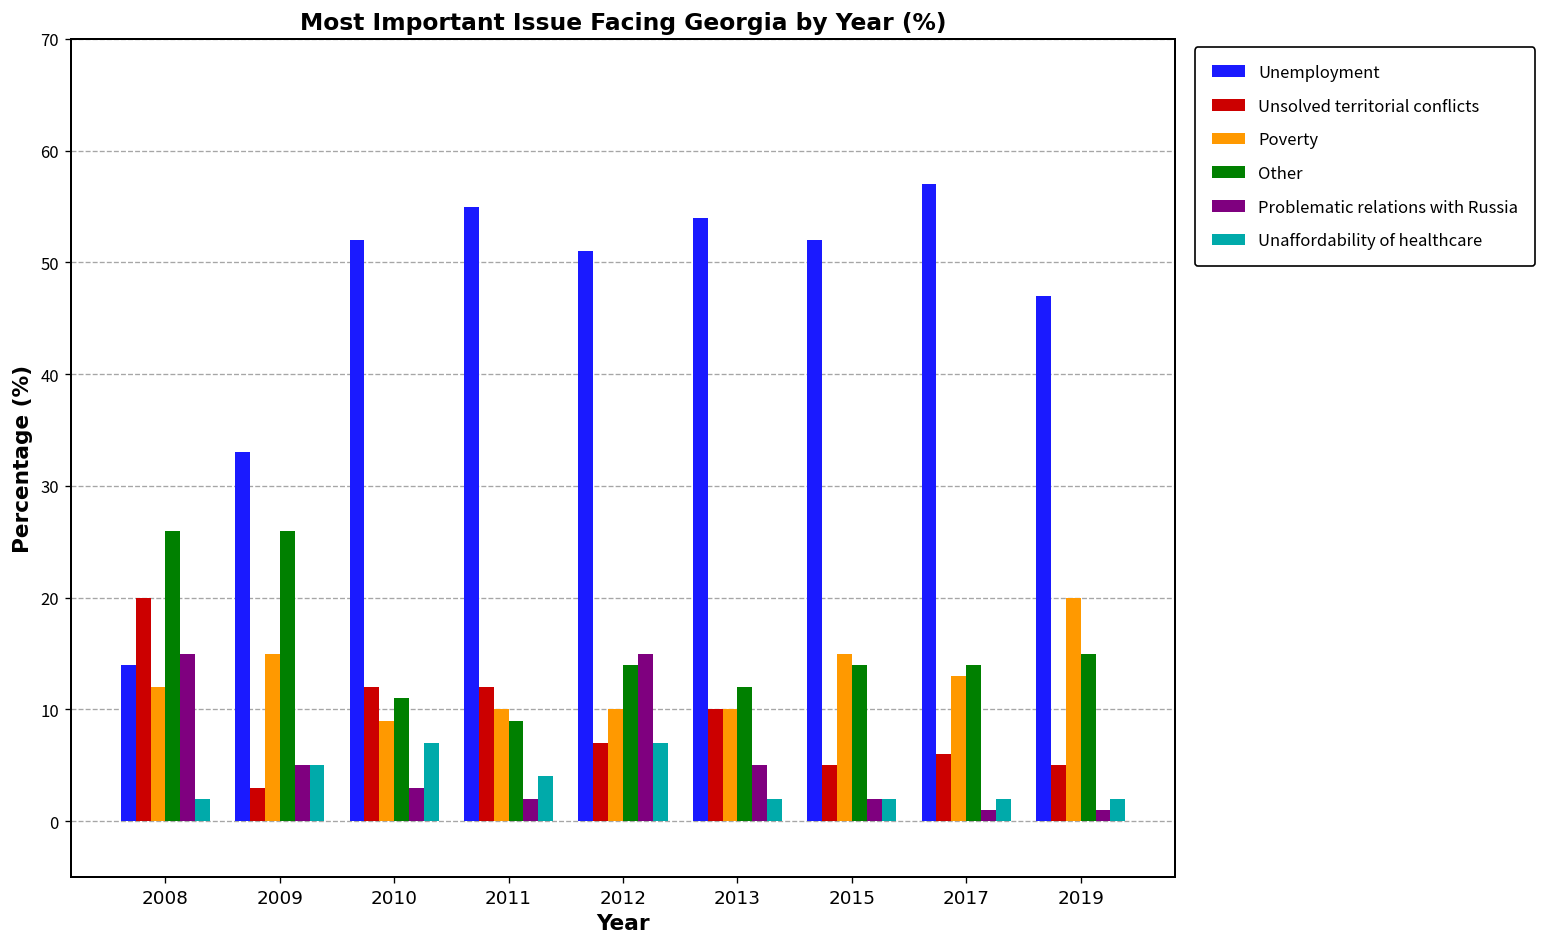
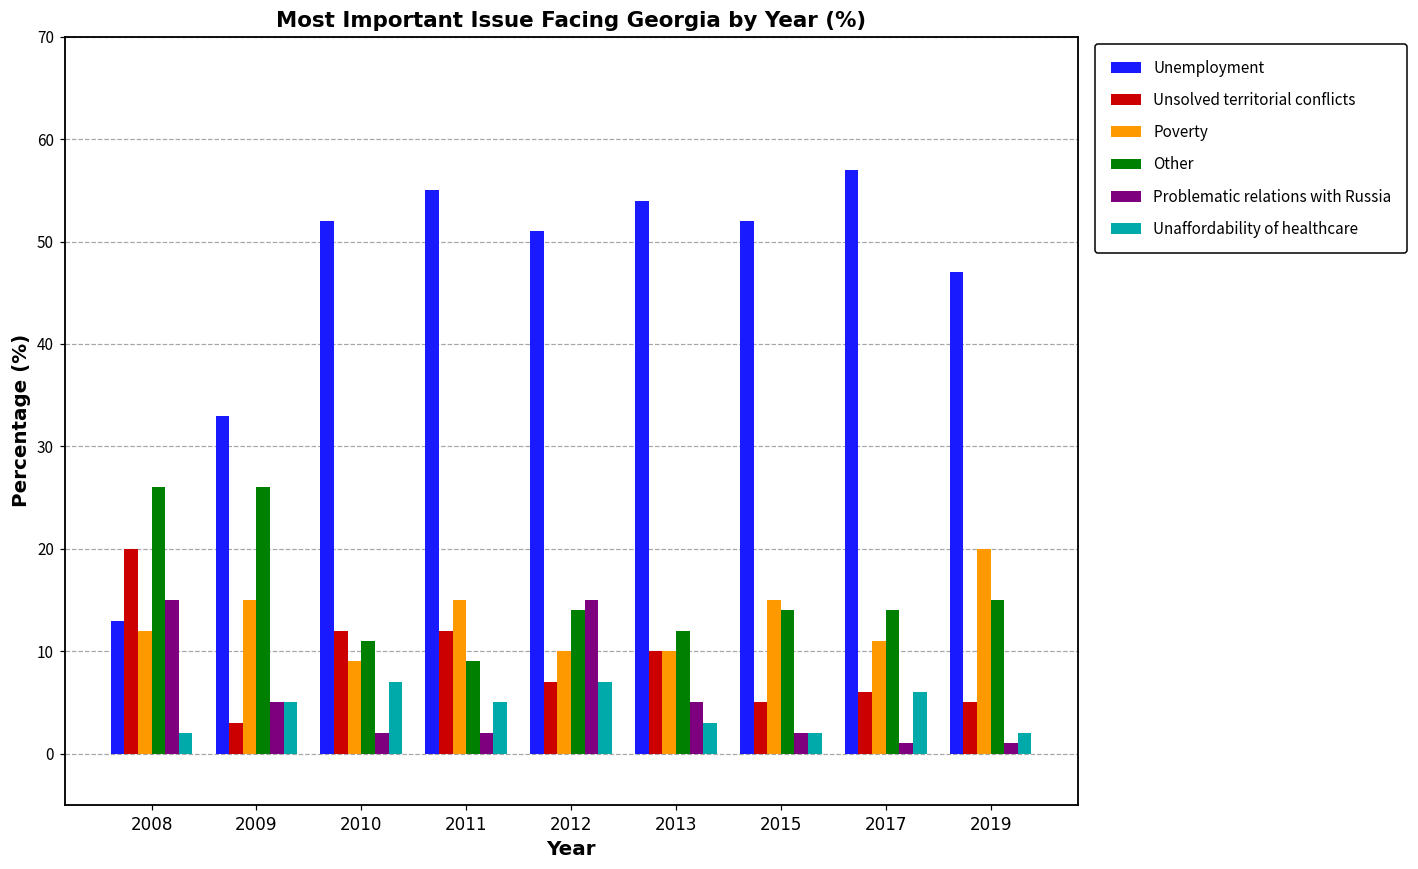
Unemployment, 2008: 14 -> 13
Problematic relations with Russia, 2010: 3 -> 2
Poverty, 2011: 10 -> 15
Unaffordability of healthcare, 2011: 4 -> 5
Unaffordability of healthcare, 2013: 2 -> 3
Poverty, 2017: 13 -> 11
Unaffordability of healthcare, 2017: 2 -> 6
